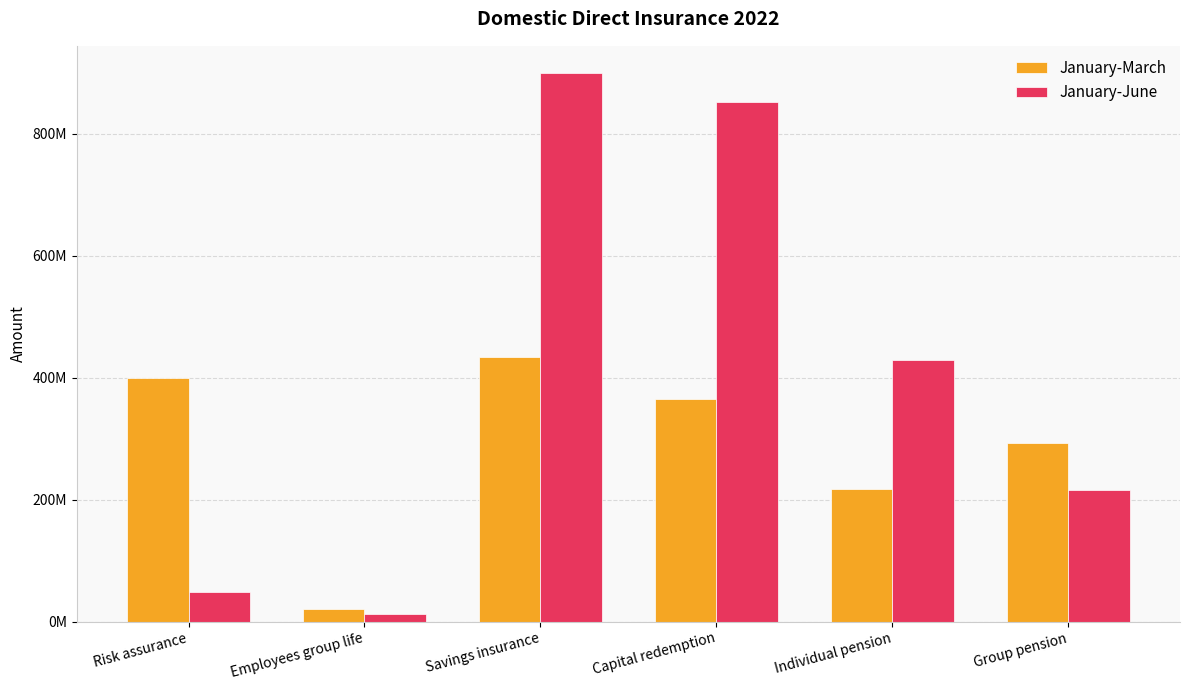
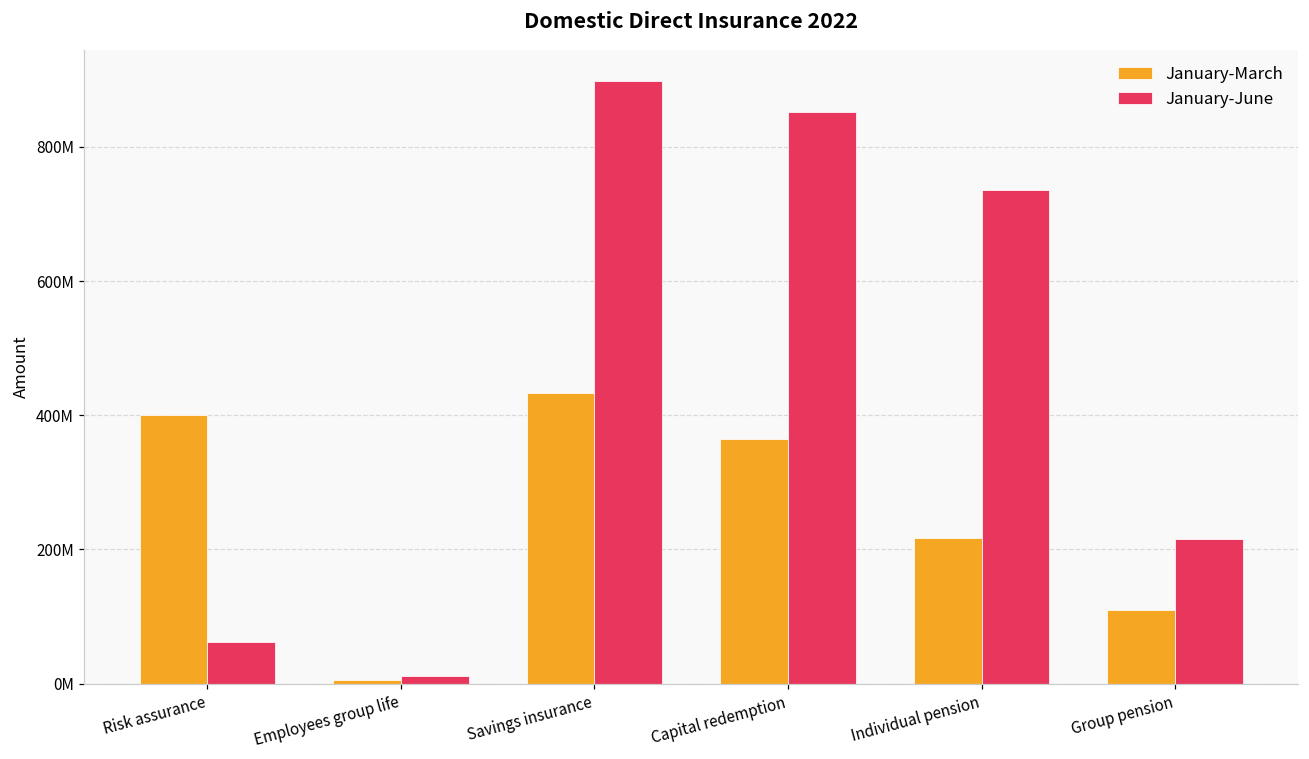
January-June, Risk assurance: 50000000 -> 60000000
January-March, Employees group life: 20000000 -> 10000000
January-June, Individual pension: 430000000 -> 740000000
January-March, Group pension: 290000000 -> 110000000
